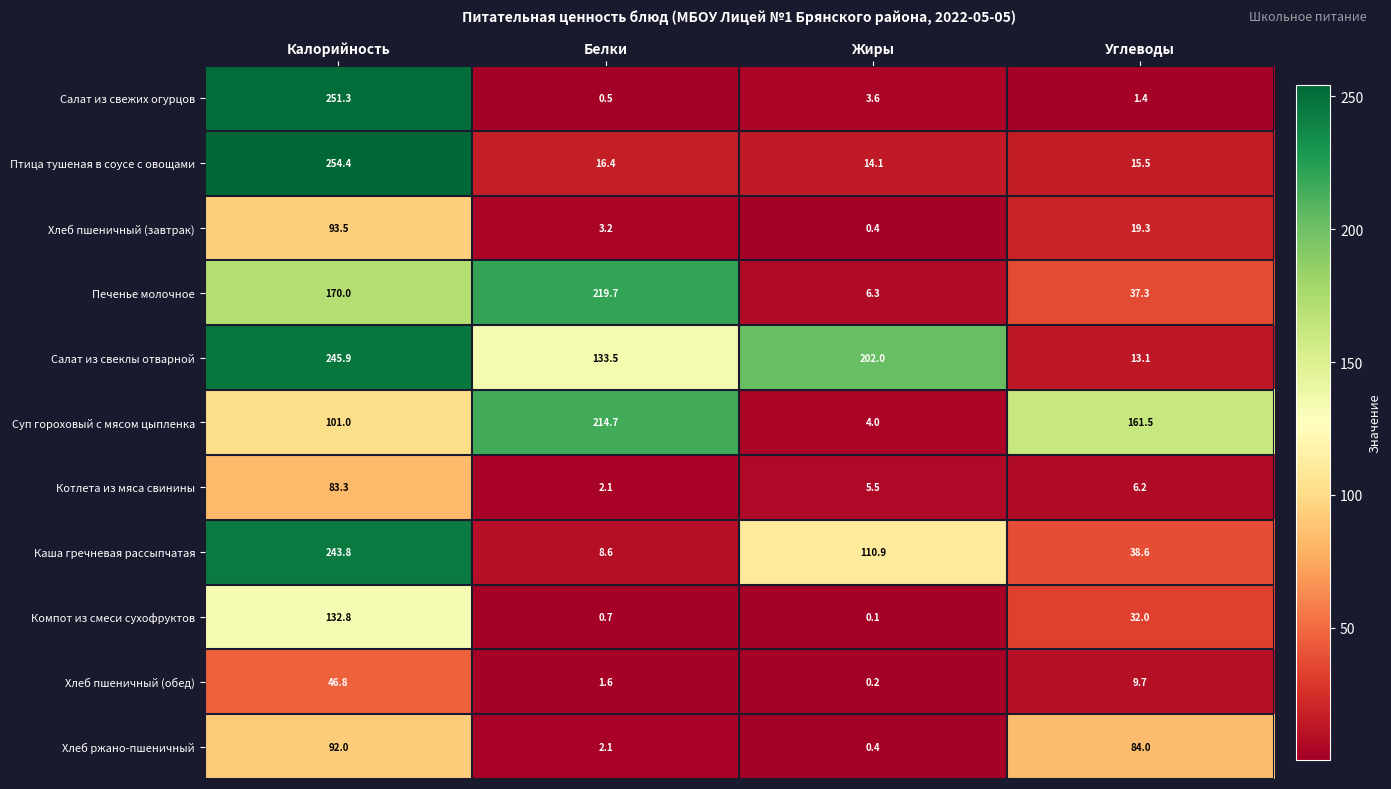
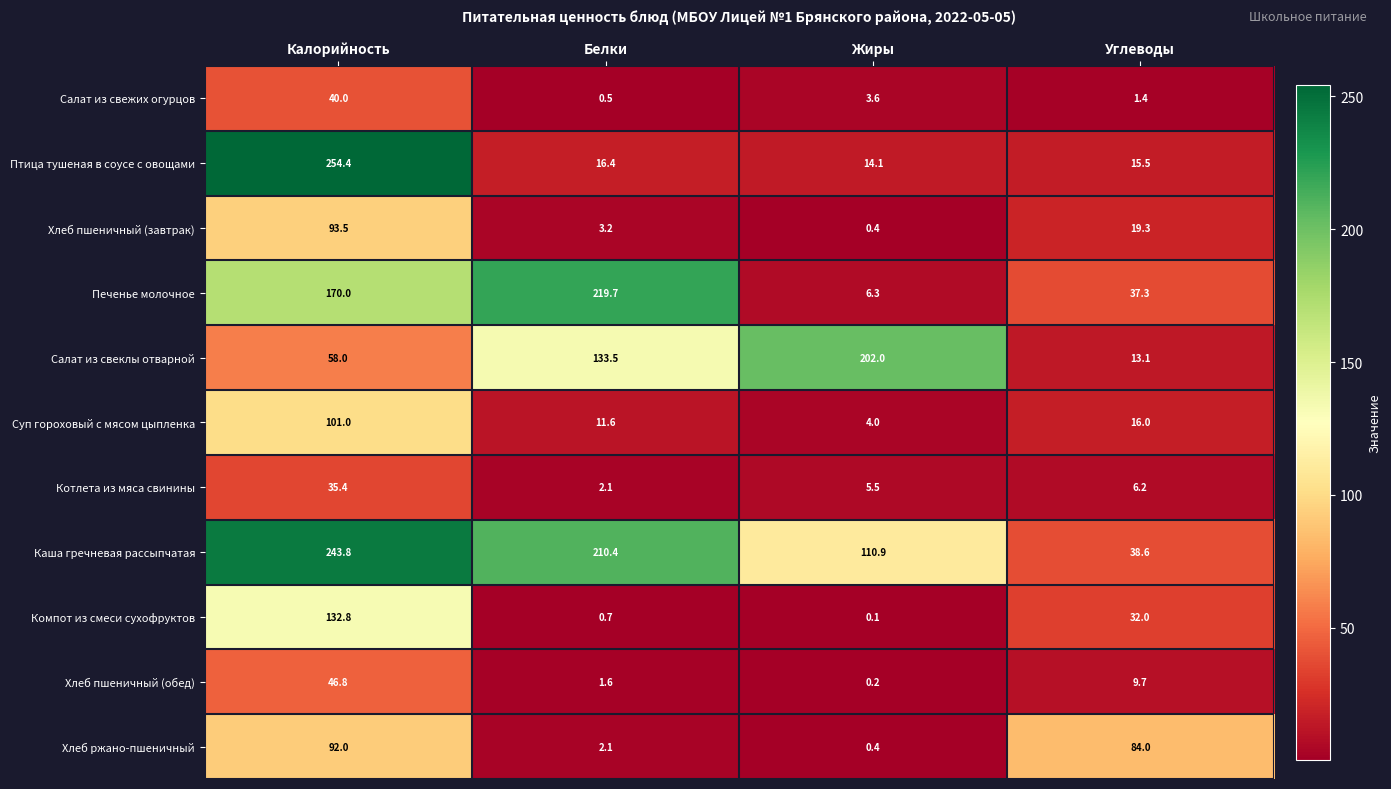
Салат из свежих огурцов, Калорийность: 251.3 -> 40.0
Салат из свеклы отварной, Калорийность: 245.9 -> 58.0
Суп гороховый с мясом цыпленка, Белки: 214.7 -> 11.6
Суп гороховый с мясом цыпленка, Углеводы: 161.5 -> 16.0
Котлета из мяса свинины, Калорийность: 83.3 -> 35.4
Каша гречневая рассыпчатая, Белки: 8.6 -> 210.4
